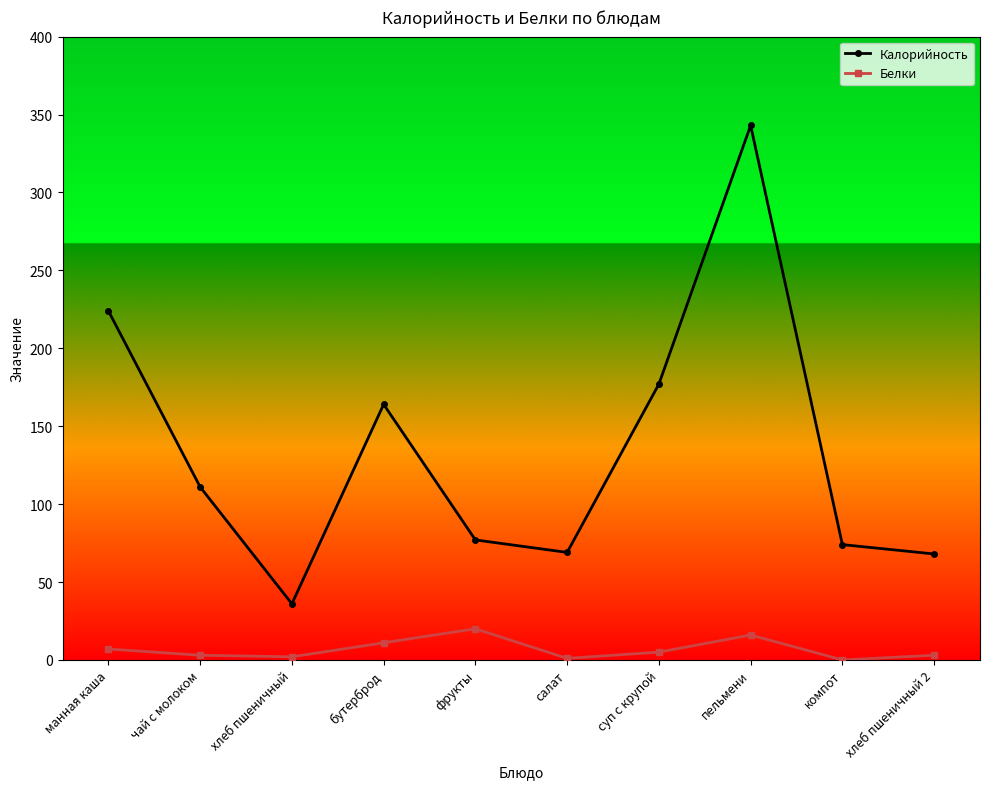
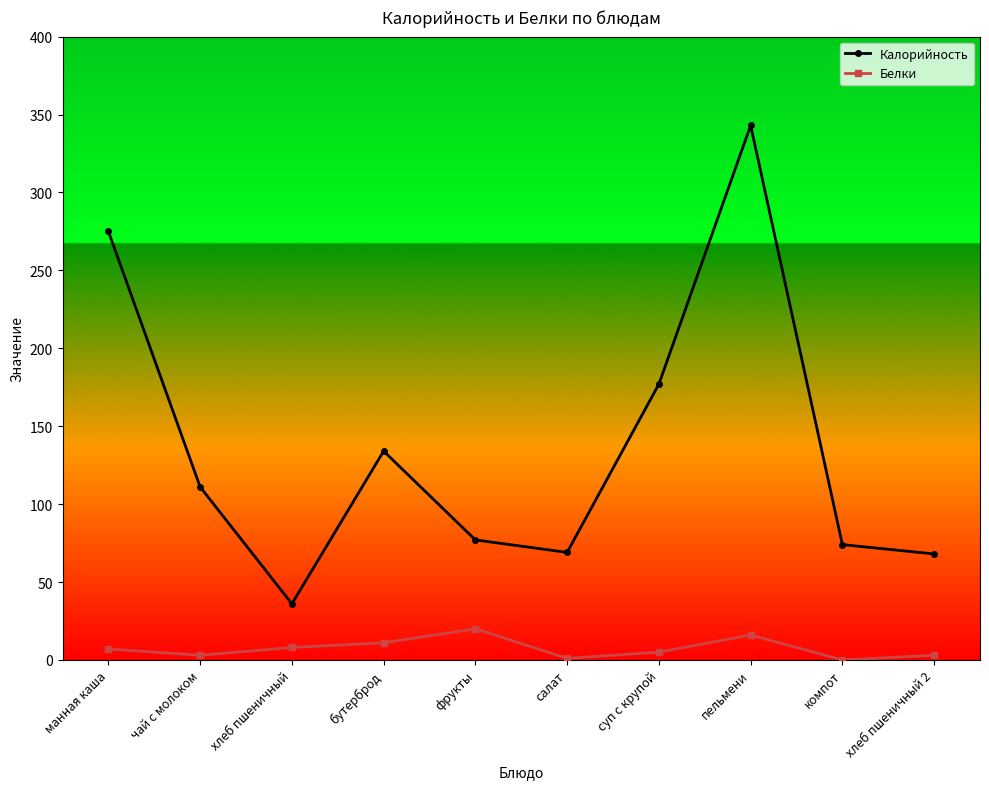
Калорийность, манная каша: 224 -> 275
Белки, хлеб пшеничный: 2 -> 8
Калорийность, бутерброд: 164 -> 134
